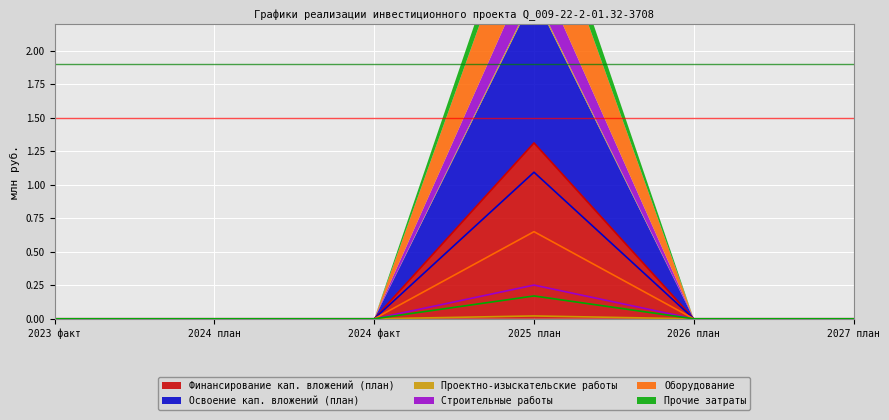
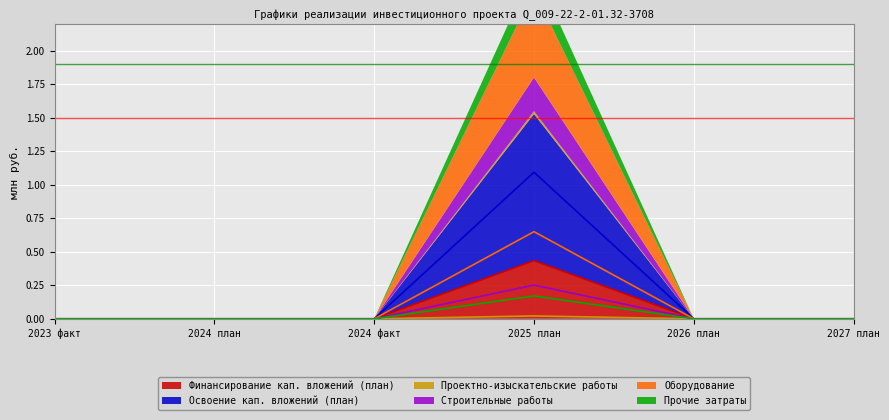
Финансирование кап. вложений (план), 2025 план: 1.31 -> 0.43
